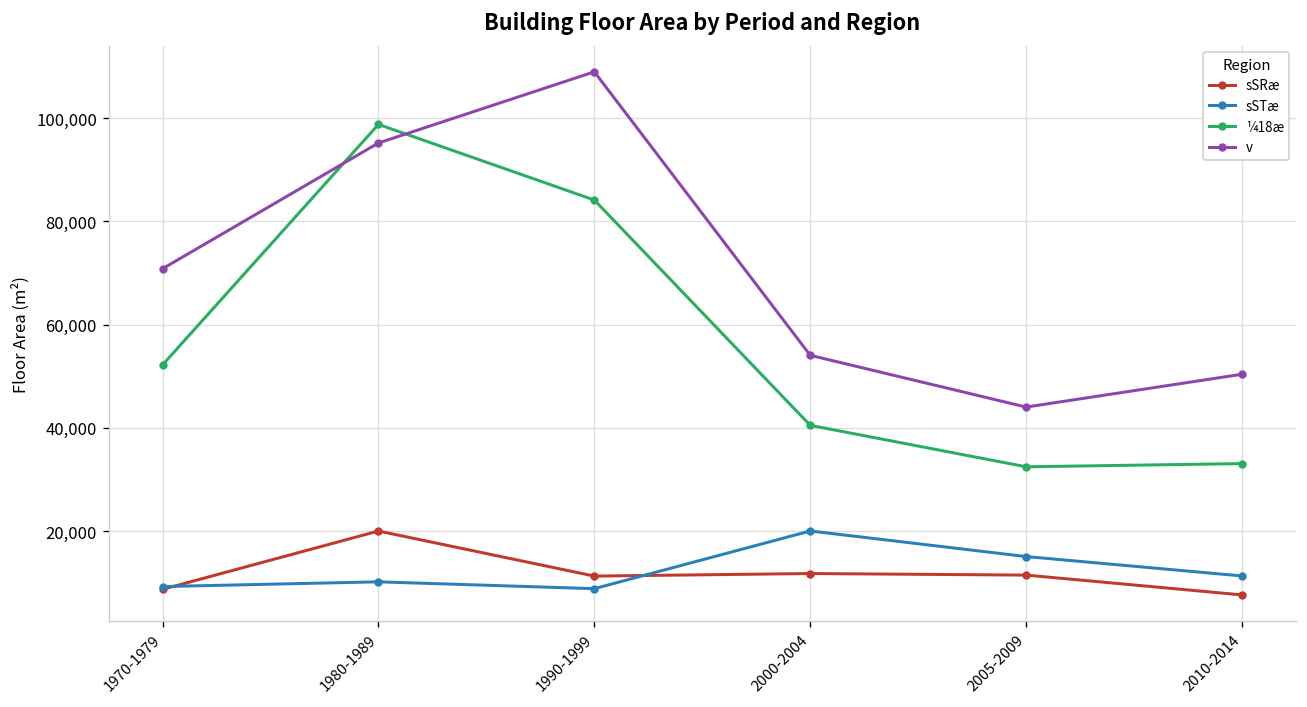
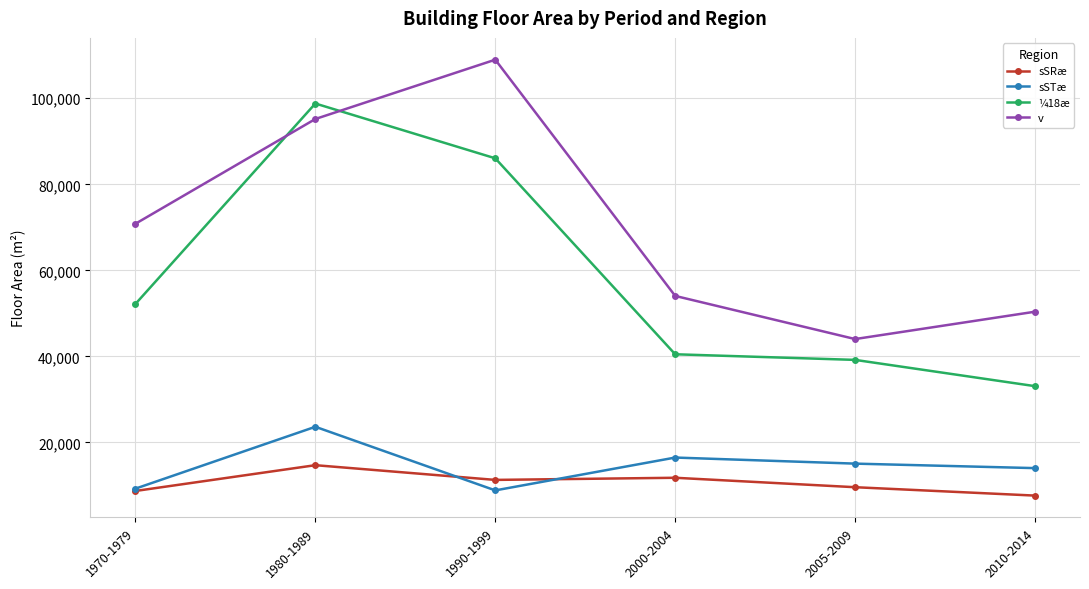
sSRæ, 1980-1989: 20,000 -> 15,000
sSTæ, 1980-1989: 10,000 -> 24,000
¼18æ, 1990-1999: 84,000 -> 86,000
sSTæ, 2000-2004: 20,000 -> 16,000
sSRæ, 2005-2009: 11,000 -> 10,000
¼18æ, 2005-2009: 32,000 -> 39,000
sSTæ, 2010-2014: 11,000 -> 14,000
